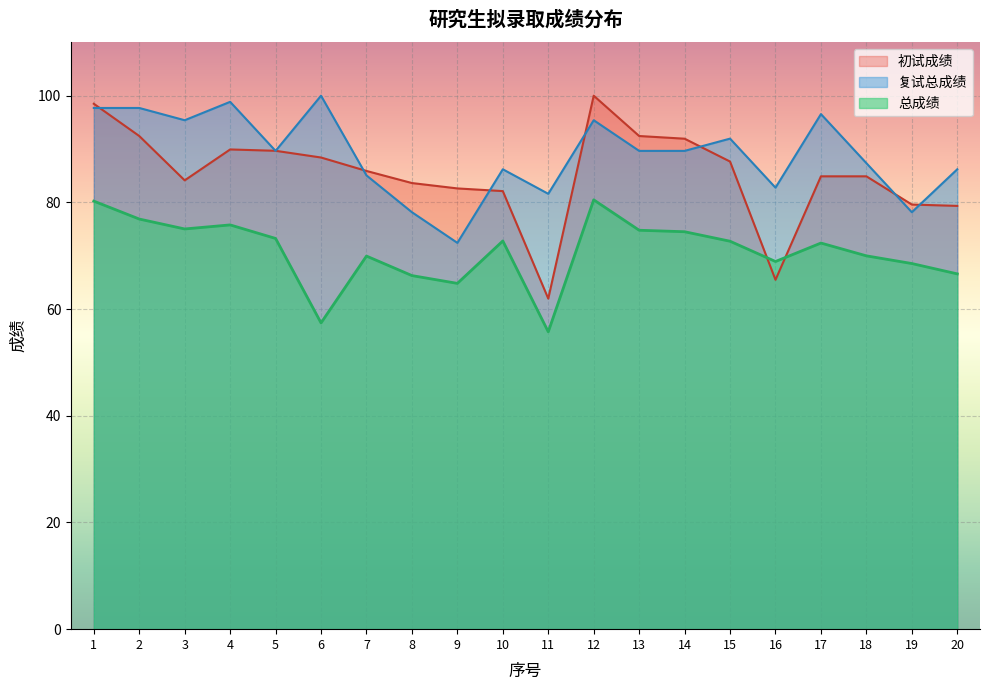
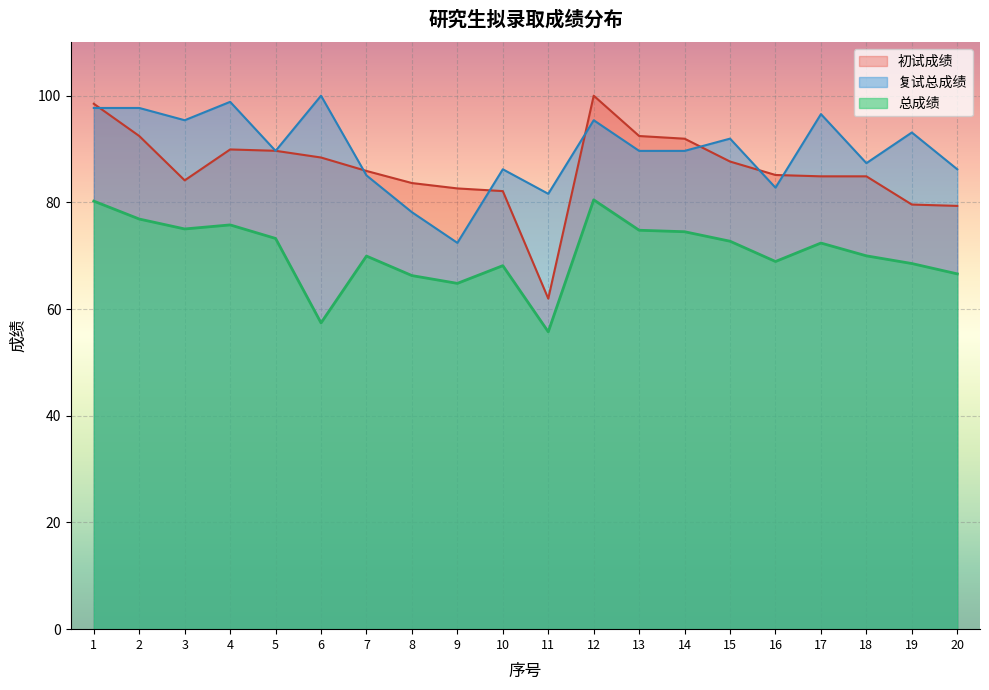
总成绩, 10: 73 -> 68
初试成绩, 16: 65 -> 85
复试总成绩, 19: 78 -> 93
